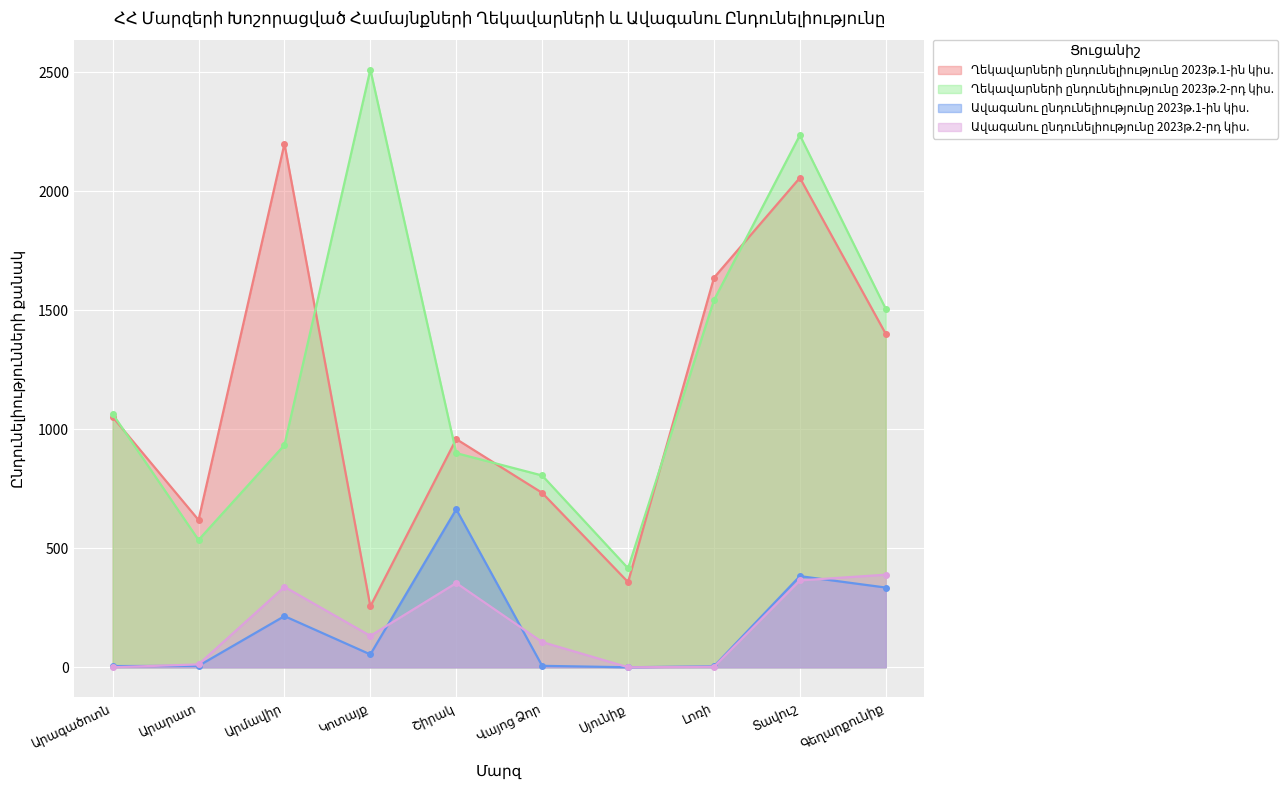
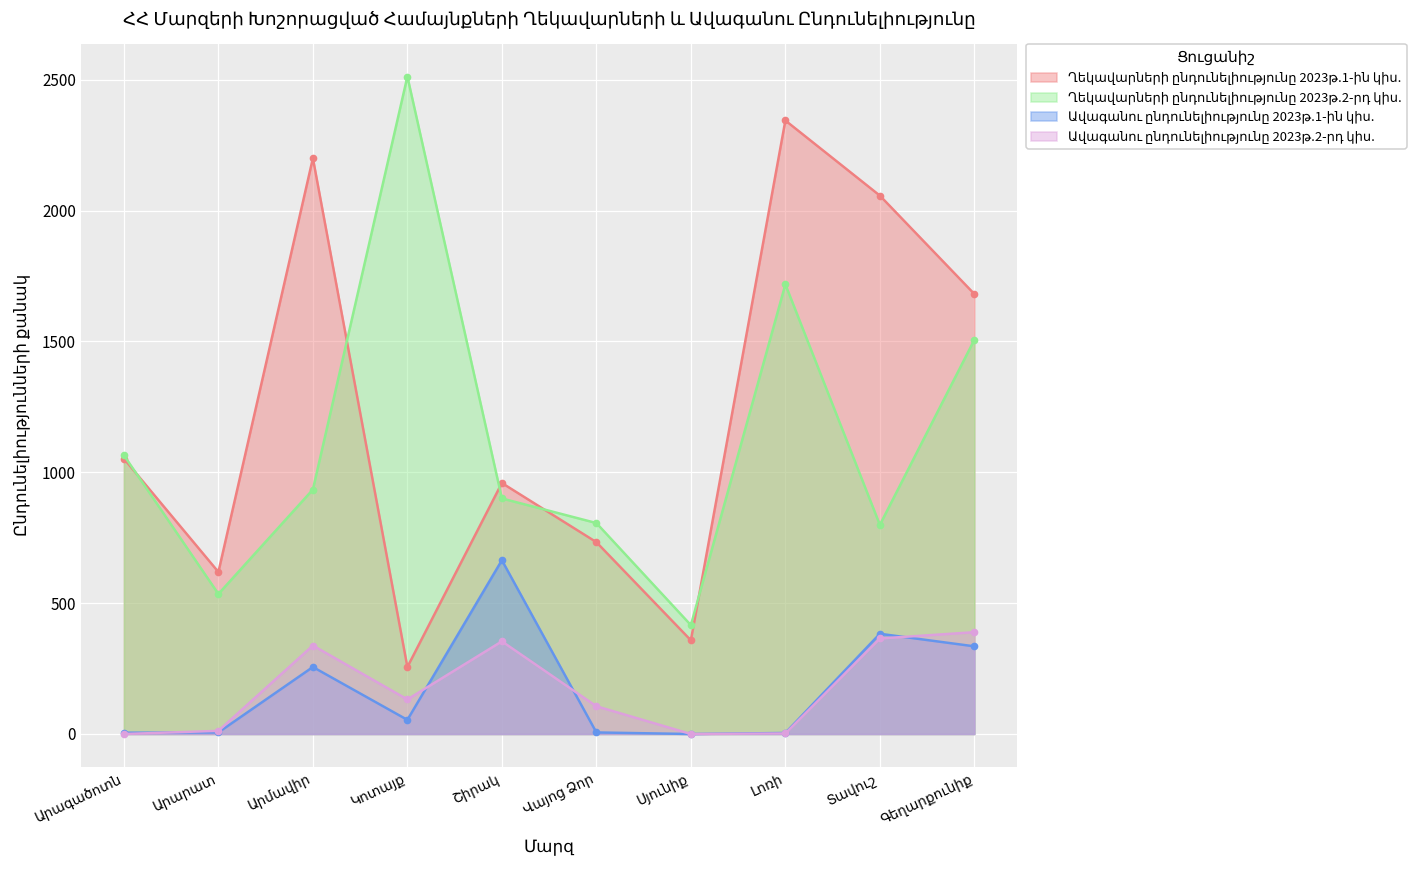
Ավագանու ընդունելիությունը 2023թ.1-ին կիս., Արմավիր: 220 -> 260
Ղեկավարների ընդունելիությունը 2023թ.1-ին կիս., Լոռի: 1640 -> 2340
Ղեկավարների ընդունելիությունը 2023թ.2-րդ կիս., Լոռի: 1540 -> 1720
Ղեկավարների ընդունելիությունը 2023թ.2-րդ կիս., Տավուշ: 2240 -> 800
Ղեկավարների ընդունելիությունը 2023թ.1-ին կիս., Գեղարքունիք: 1400 -> 1680
